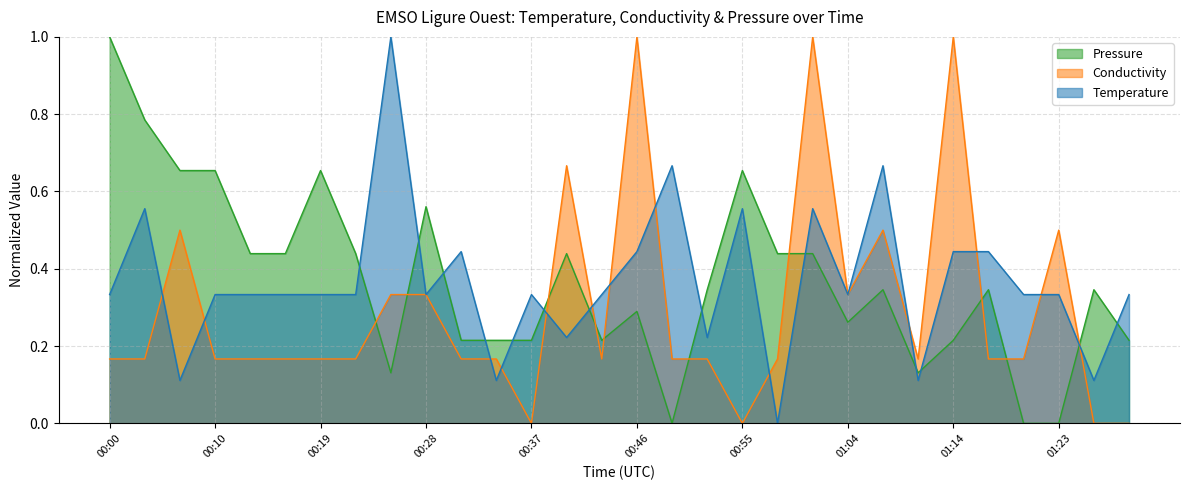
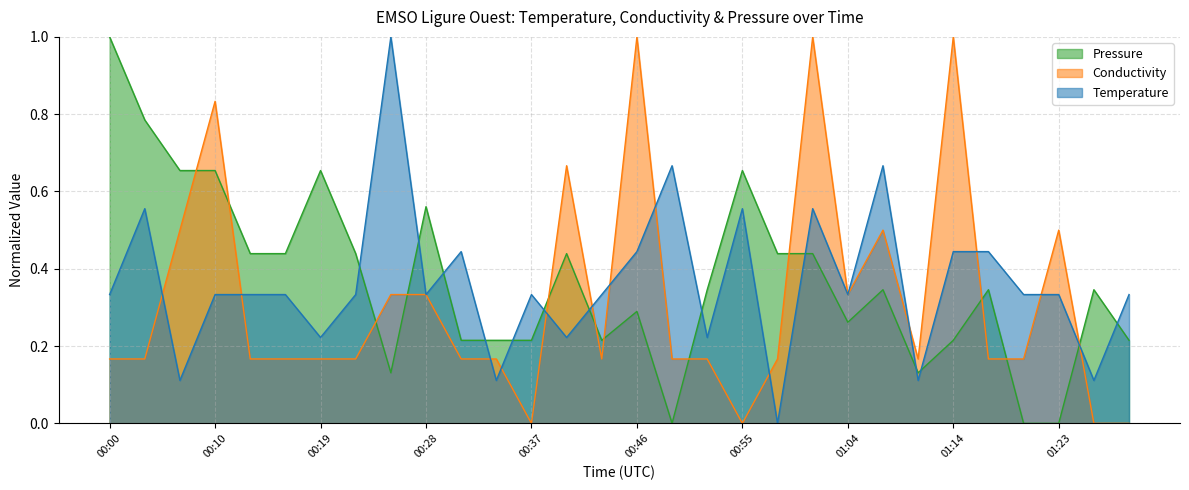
Conductivity, 00:10: 0.17 -> 0.83
Temperature, 00:19: 0.33 -> 0.22
